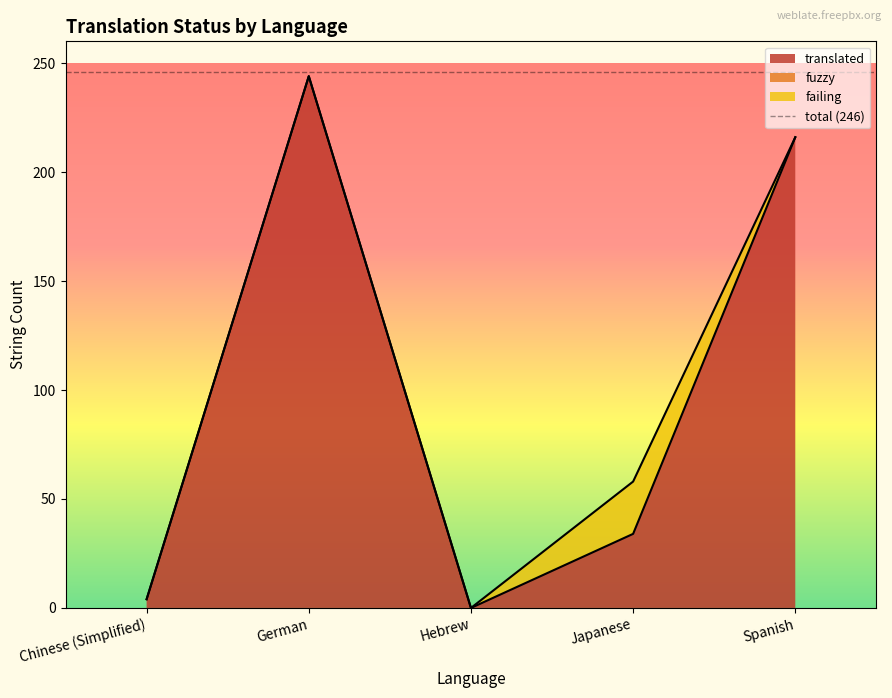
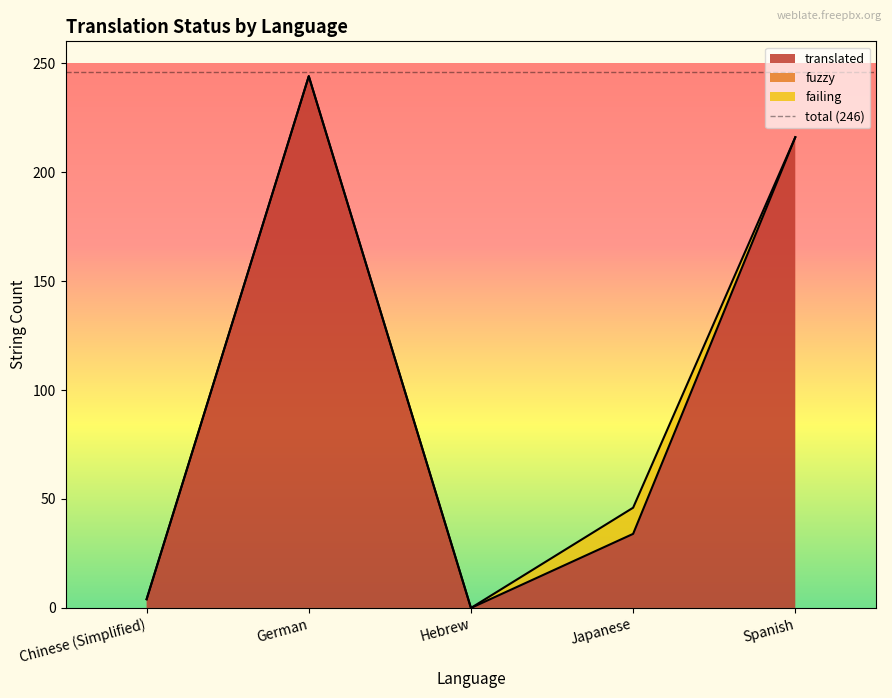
failing, Japanese: 24 -> 12
